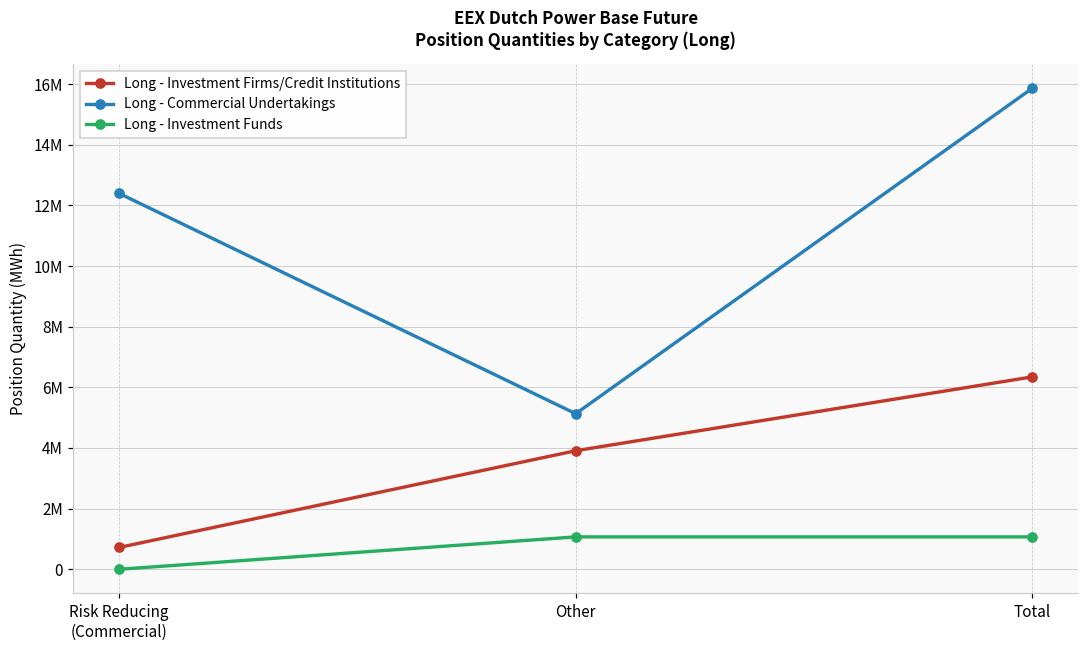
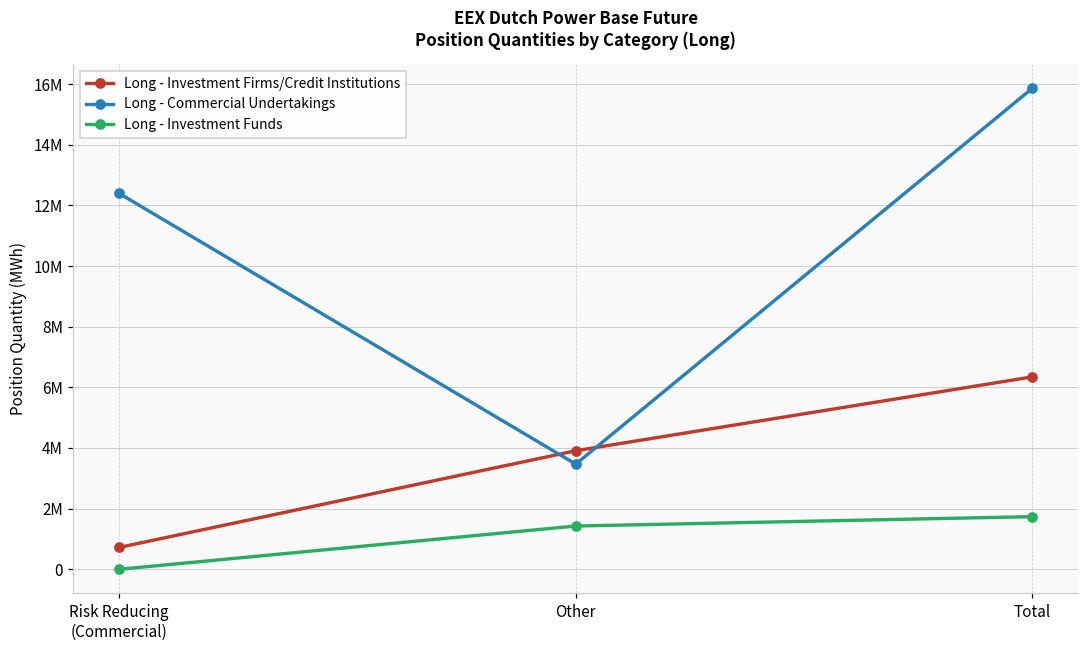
Long - Commercial Undertakings, Other: 5100000 -> 3500000
Long - Investment Funds, Other: 1100000 -> 1400000
Long - Investment Funds, Total: 1100000 -> 1700000
